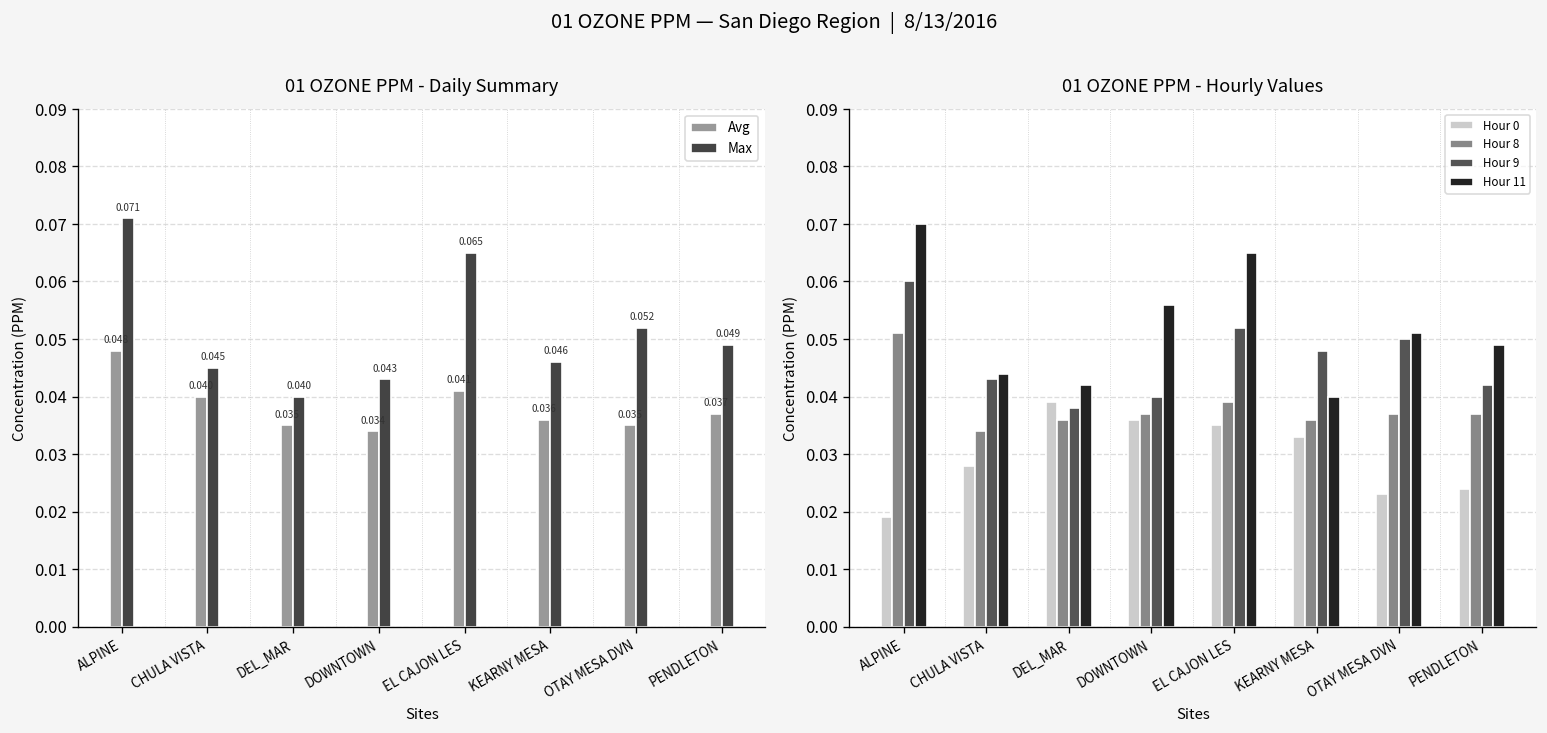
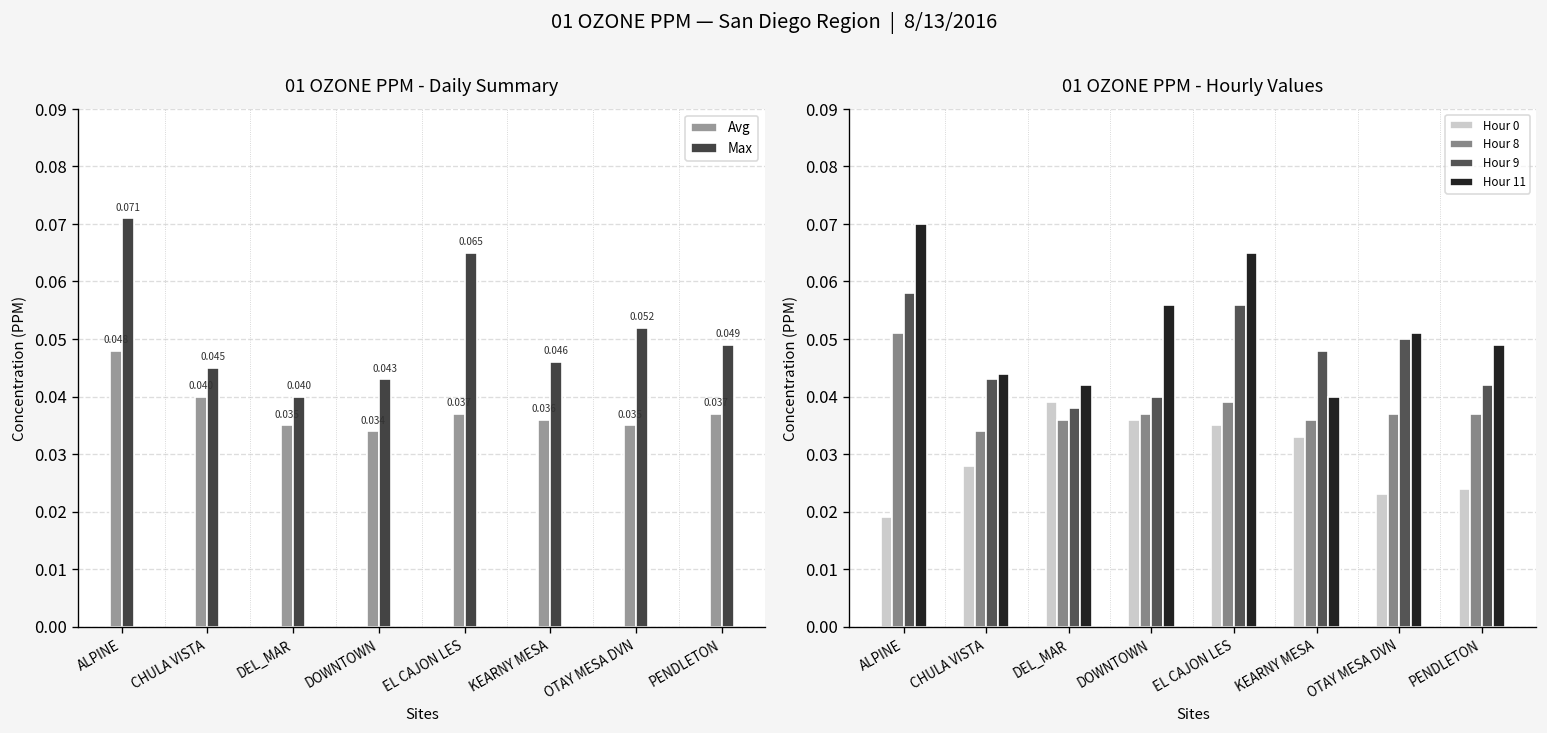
01 OZONE PPM - Daily Summary, Avg, EL CAJON LES: 0.041 -> 0.037
01 OZONE PPM - Hourly Values, Hour 9, ALPINE: 0.060 -> 0.058
01 OZONE PPM - Hourly Values, Hour 9, EL CAJON LES: 0.052 -> 0.056
